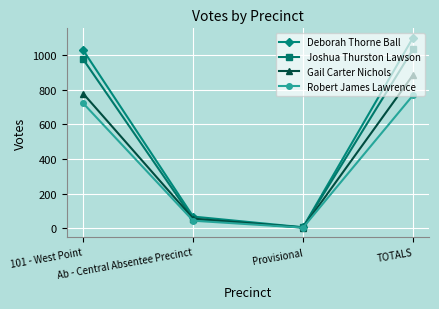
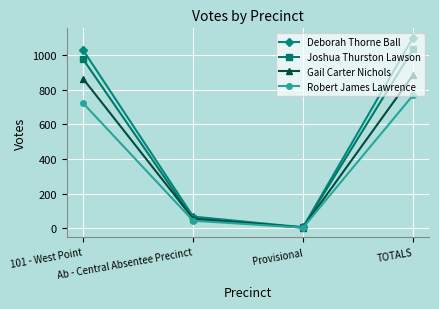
Gail Carter Nichols, 101 - West Point: 780 -> 860
